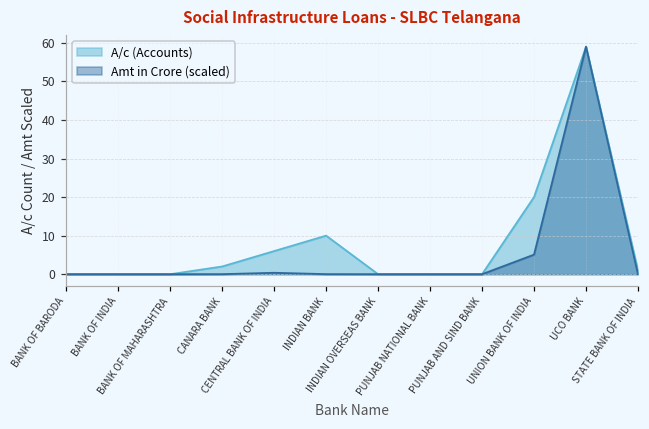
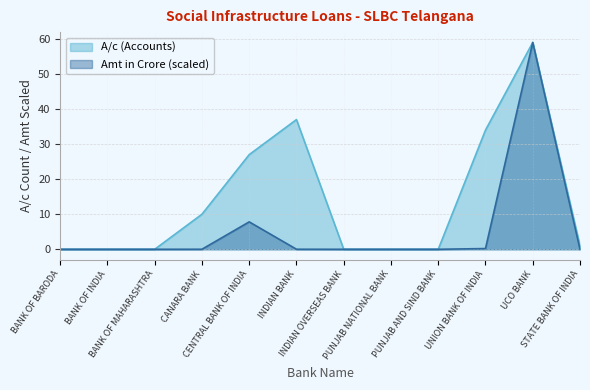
A/c (Accounts), CANARA BANK: 2 -> 10
A/c (Accounts), CENTRAL BANK OF INDIA: 6 -> 27
Amt in Crore (scaled), CENTRAL BANK OF INDIA: 0 -> 8
A/c (Accounts), INDIAN BANK: 10 -> 37
A/c (Accounts), UNION BANK OF INDIA: 20 -> 34
Amt in Crore (scaled), UNION BANK OF INDIA: 5 -> 0
